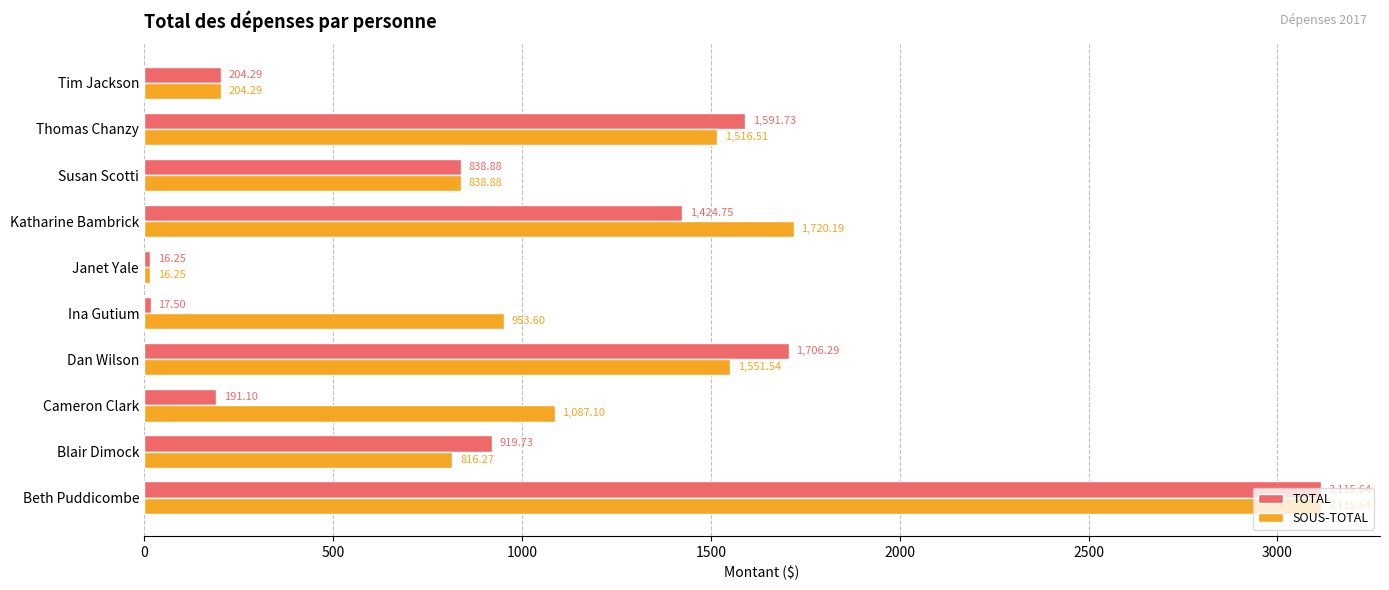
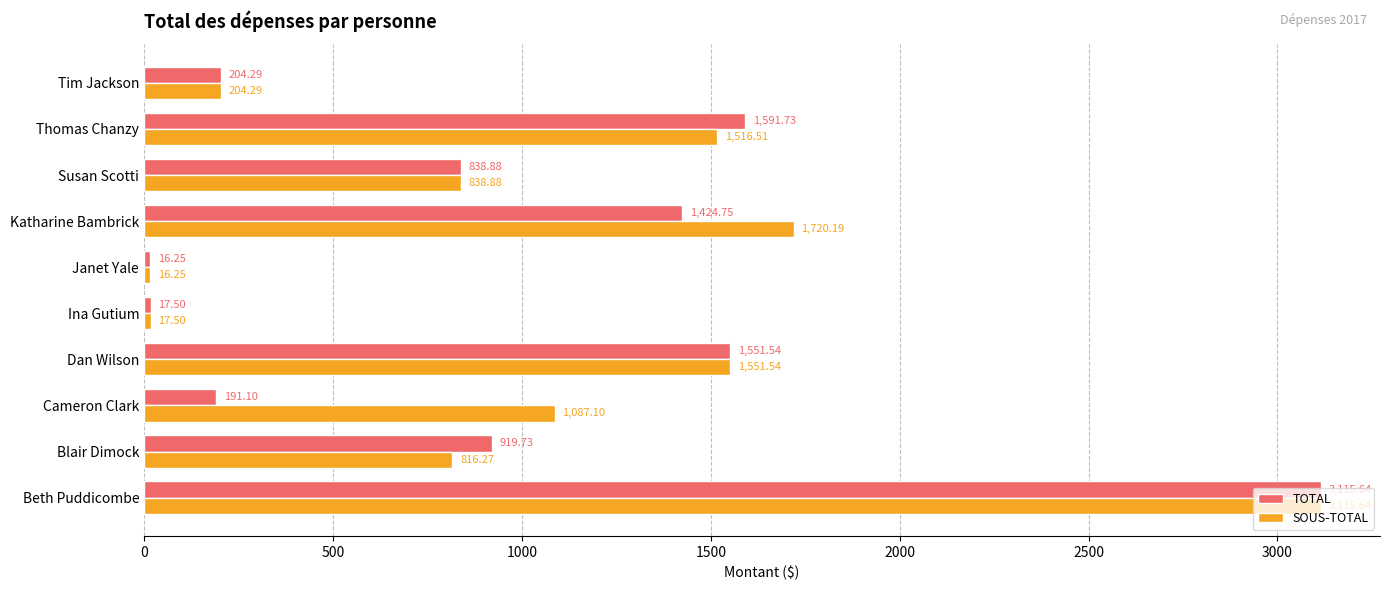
SOUS-TOTAL, Ina Gutium: 953.60 -> 17.50
TOTAL, Dan Wilson: 1,706.29 -> 1,551.54
